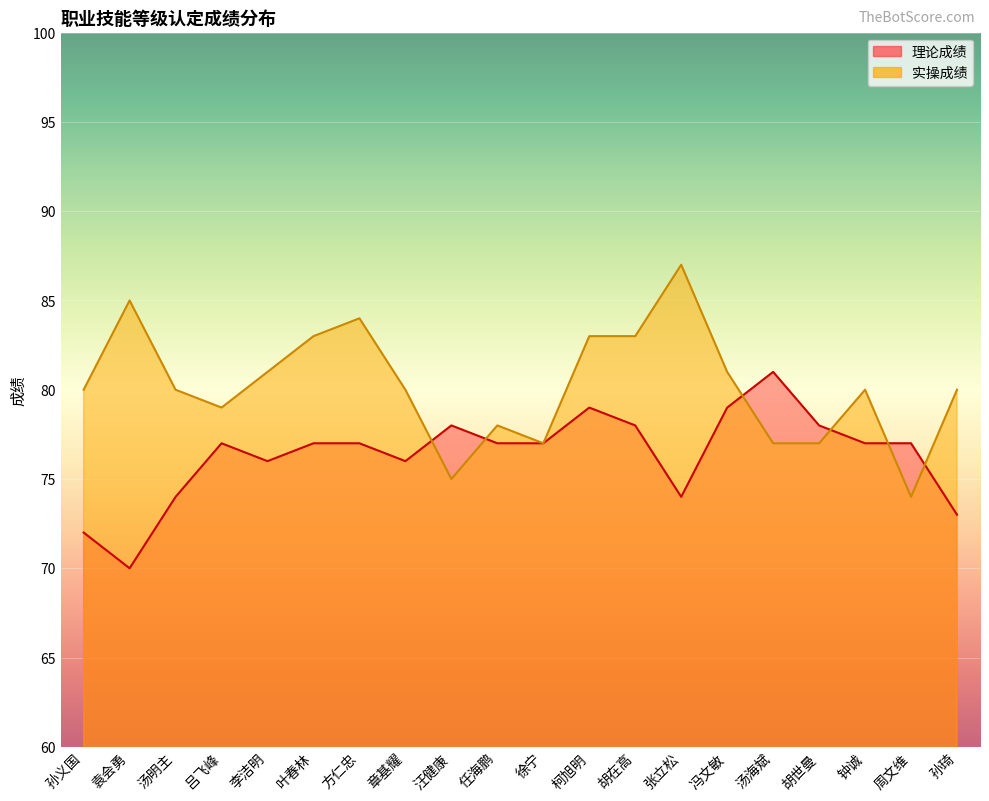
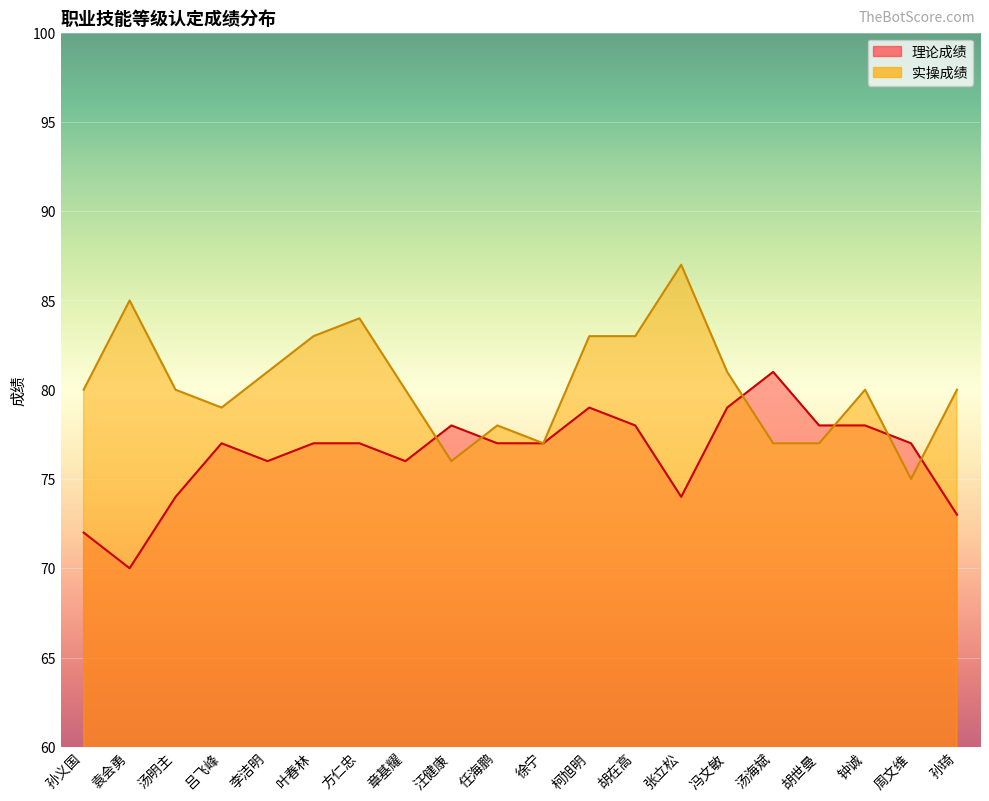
实操成绩, 汪健康: 75 -> 76
理论成绩, 钟诚: 77 -> 78
实操成绩, 周文维: 74 -> 75
